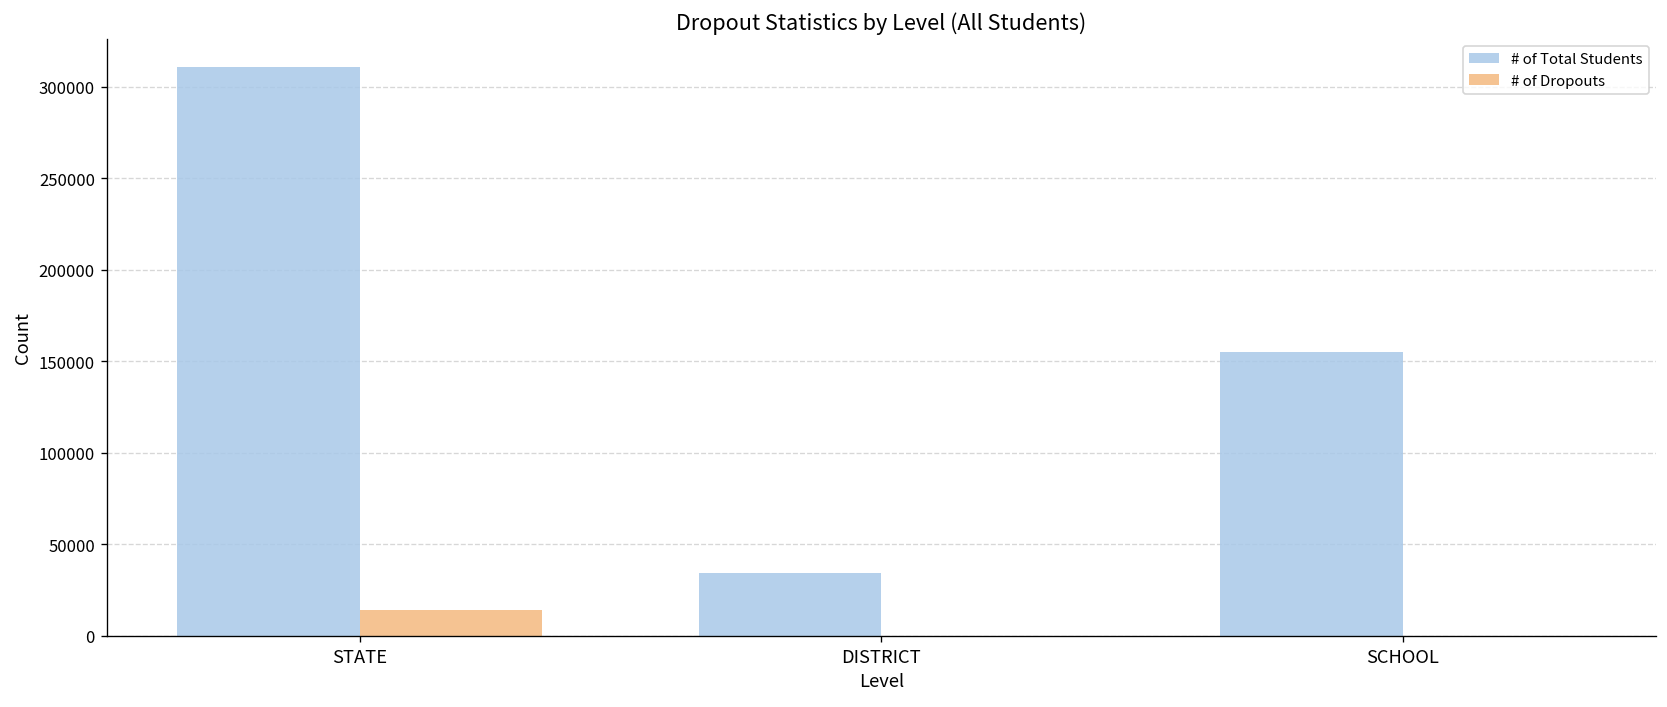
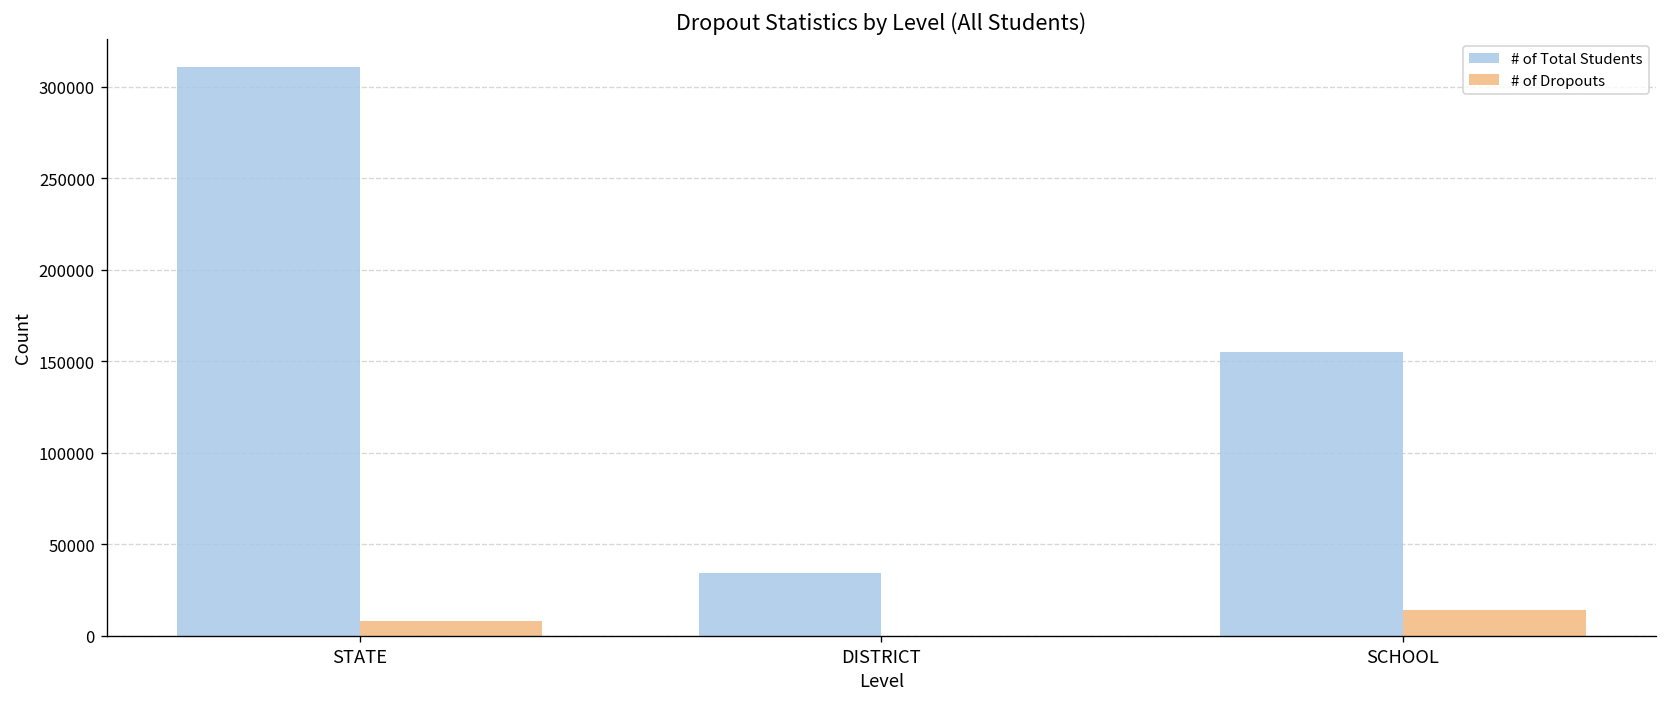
# of Dropouts, STATE: 14000 -> 8000
# of Dropouts, SCHOOL: 0 -> 14000
